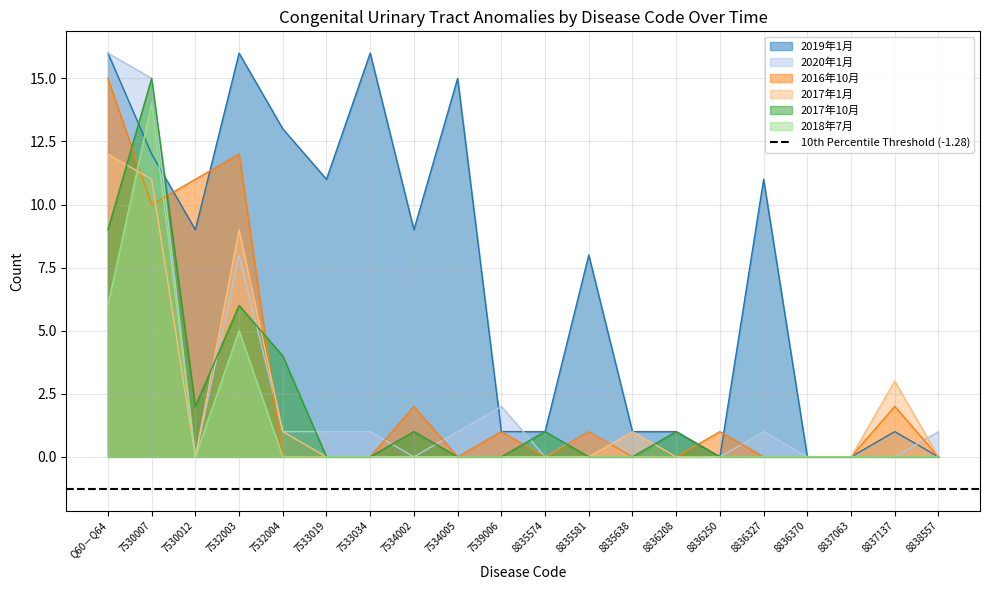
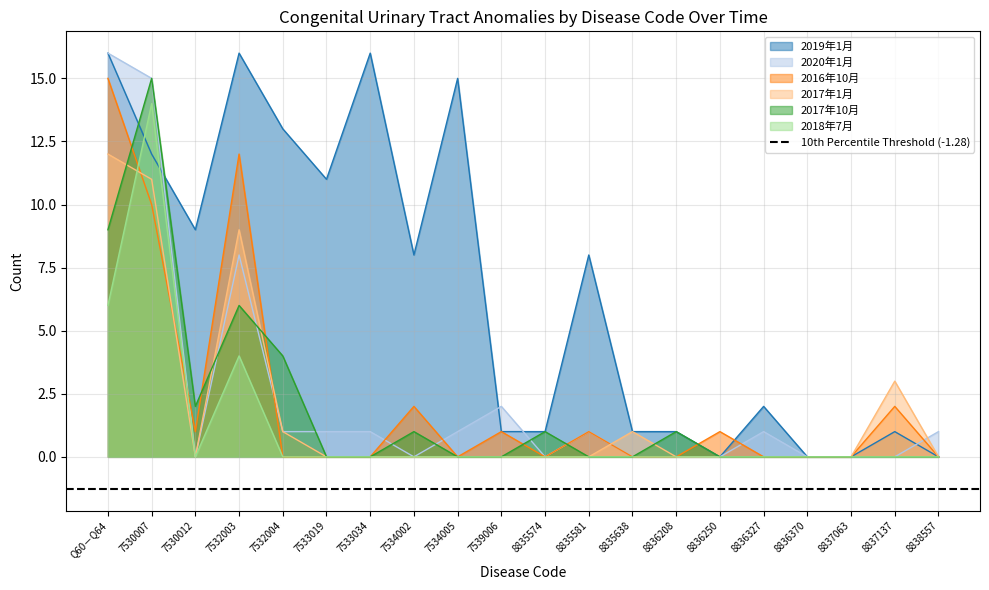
2016年10月, 7530012: 11 -> 1
2018年7月, 7532003: 5 -> 4
2019年1月, 7534002: 9 -> 8
2019年1月, 8836327: 11 -> 2
